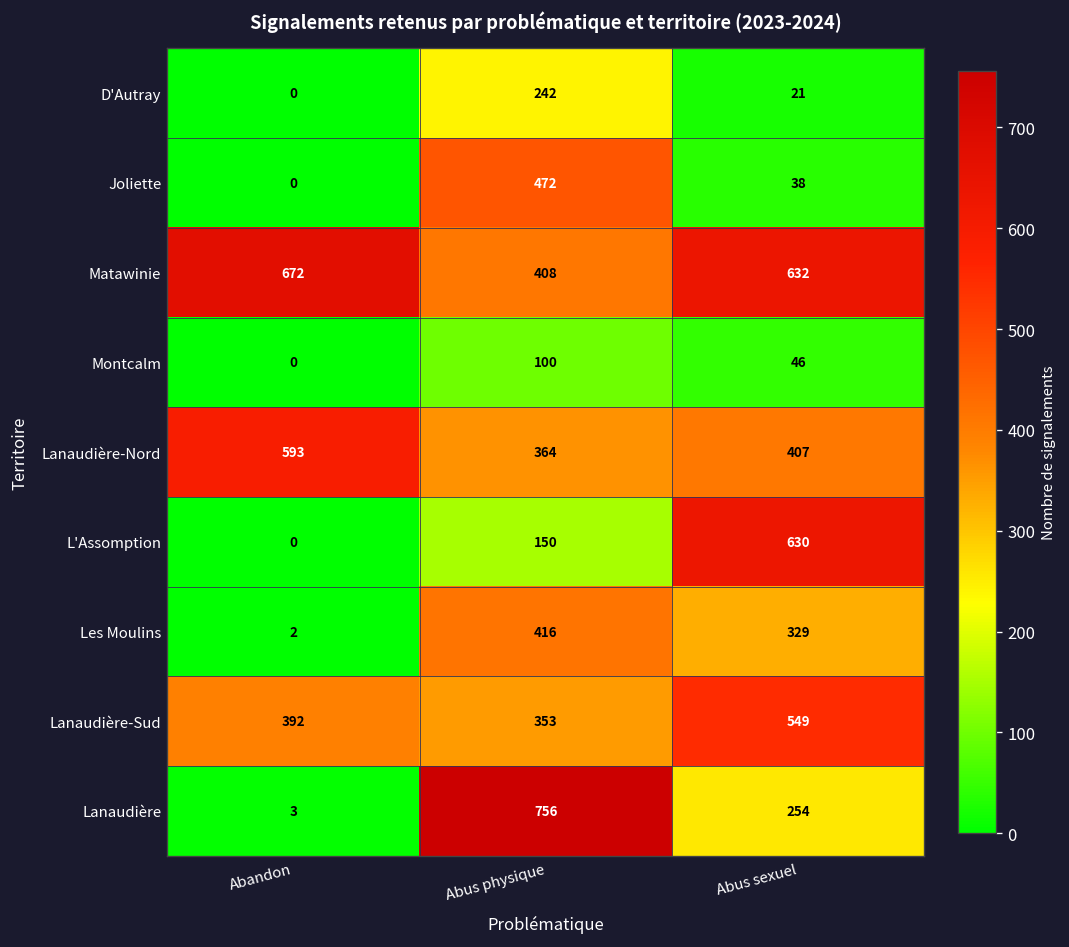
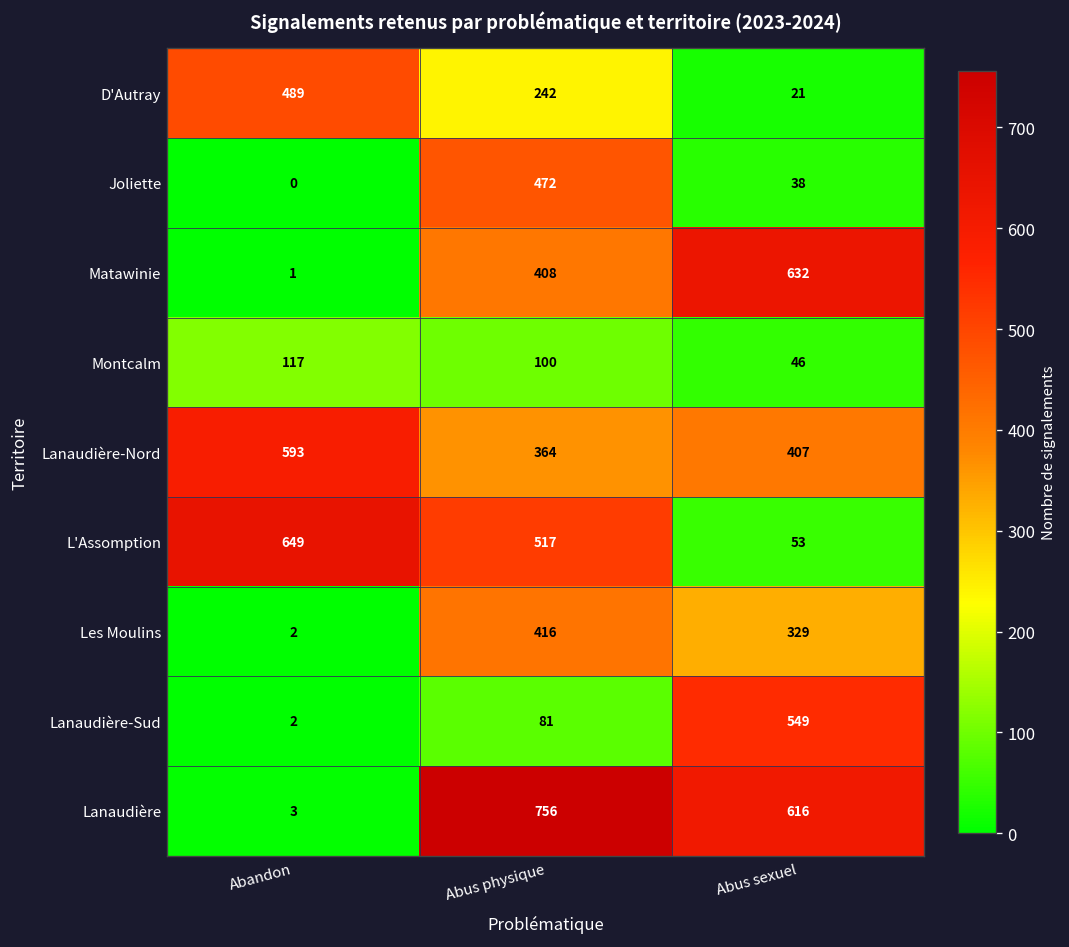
D'Autray, Abandon: 0 -> 489
Matawinie, Abandon: 672 -> 1
Montcalm, Abandon: 0 -> 117
L'Assomption, Abandon: 0 -> 649
L'Assomption, Abus physique: 150 -> 517
L'Assomption, Abus sexuel: 630 -> 53
Lanaudière-Sud, Abandon: 392 -> 2
Lanaudière-Sud, Abus physique: 353 -> 81
Lanaudière, Abus sexuel: 254 -> 616
